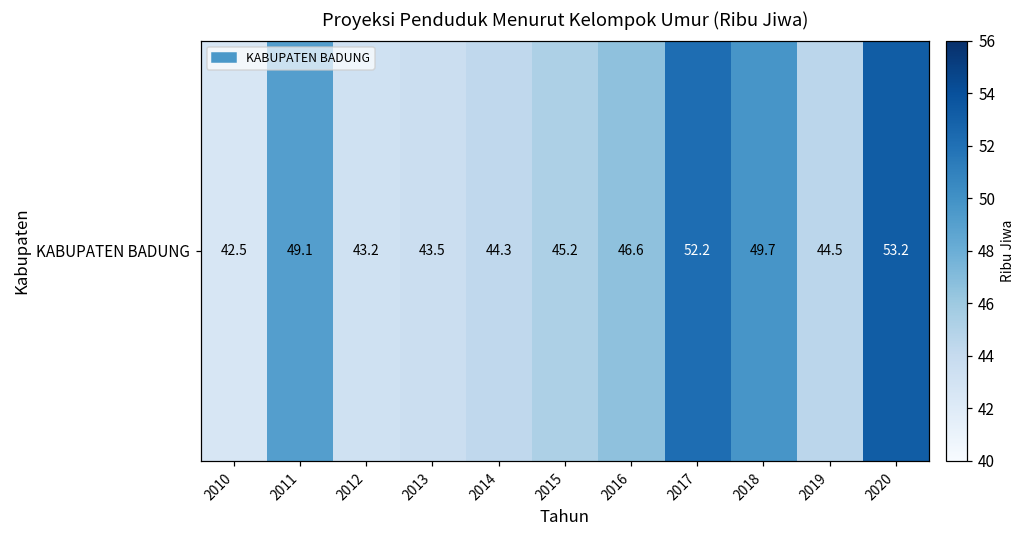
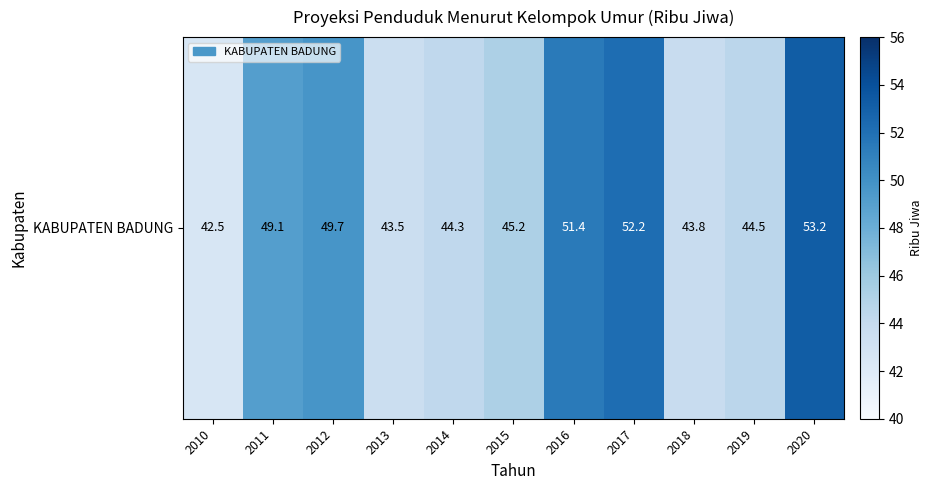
KABUPATEN BADUNG, 2012: 43.2 -> 49.7
KABUPATEN BADUNG, 2016: 46.6 -> 51.4
KABUPATEN BADUNG, 2018: 49.7 -> 43.8
